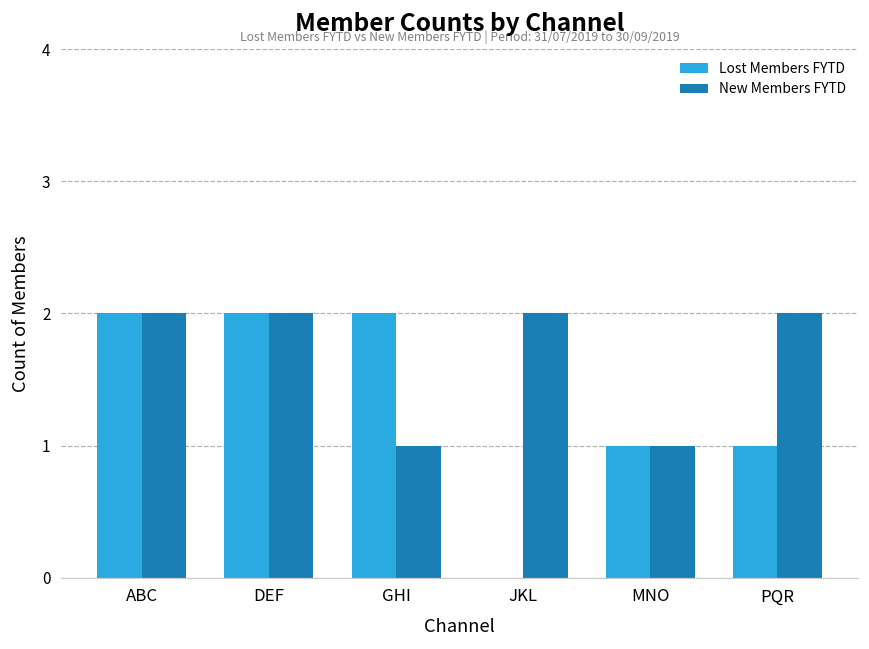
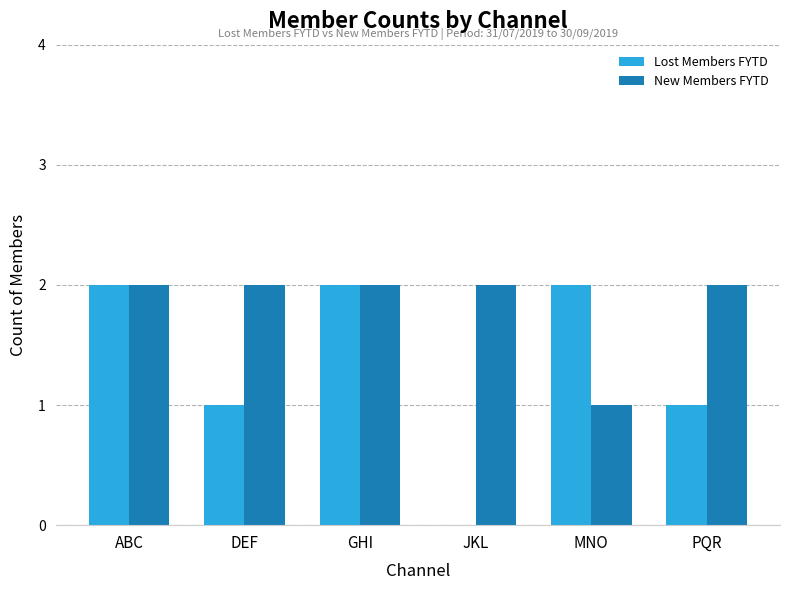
Lost Members FYTD, DEF: 2 -> 1
New Members FYTD, GHI: 1 -> 2
Lost Members FYTD, MNO: 1 -> 2
